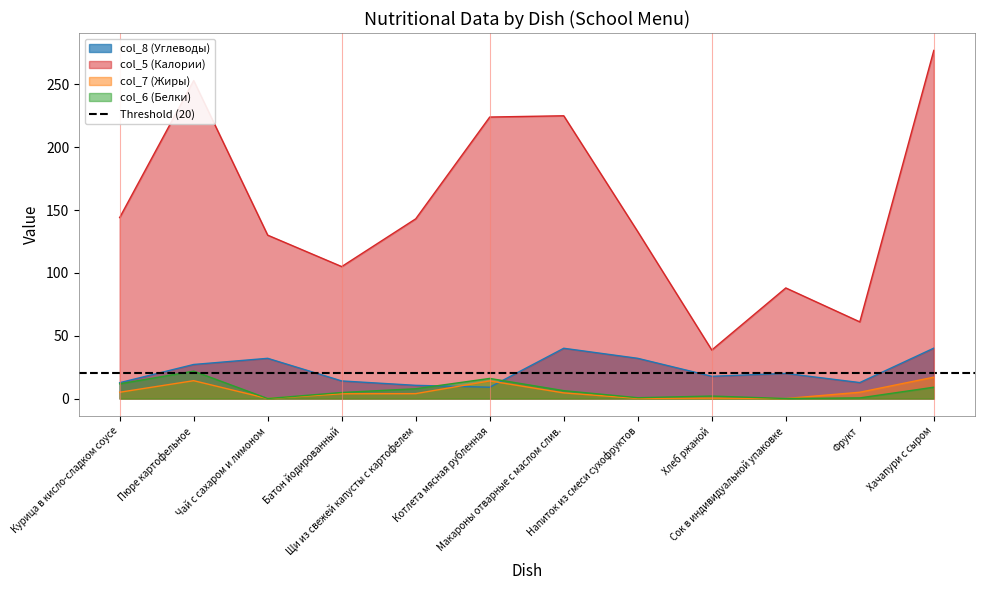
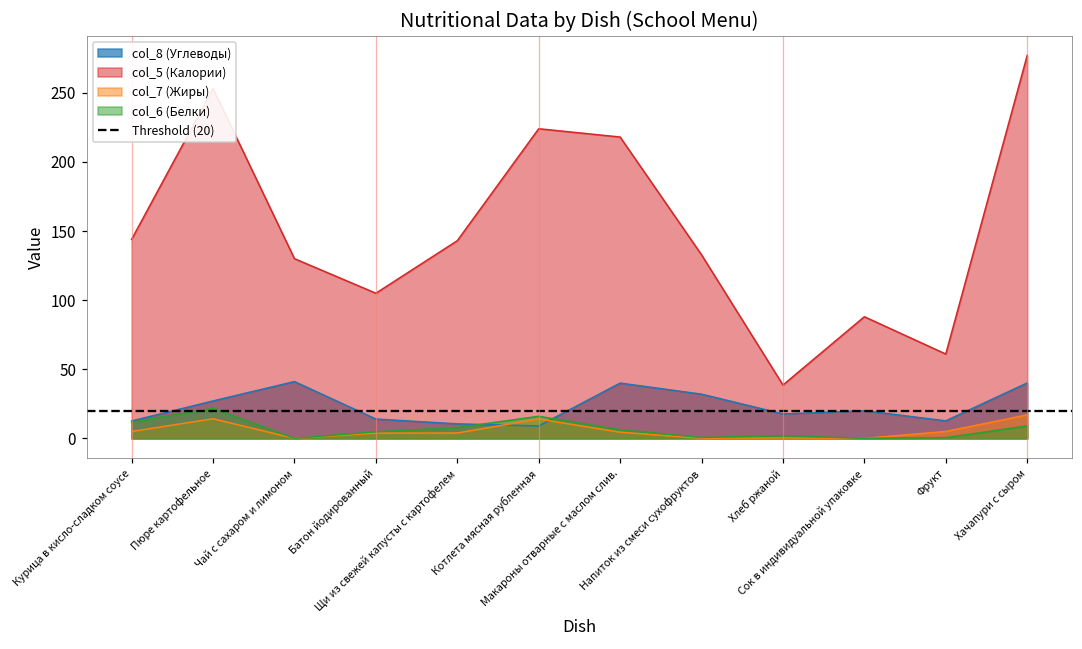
col_8 (Углеводы), Чай с сахаром и лимоном: 32 -> 41
col_5 (Калории), Макароны отварные с маслом слив.: 225 -> 218
